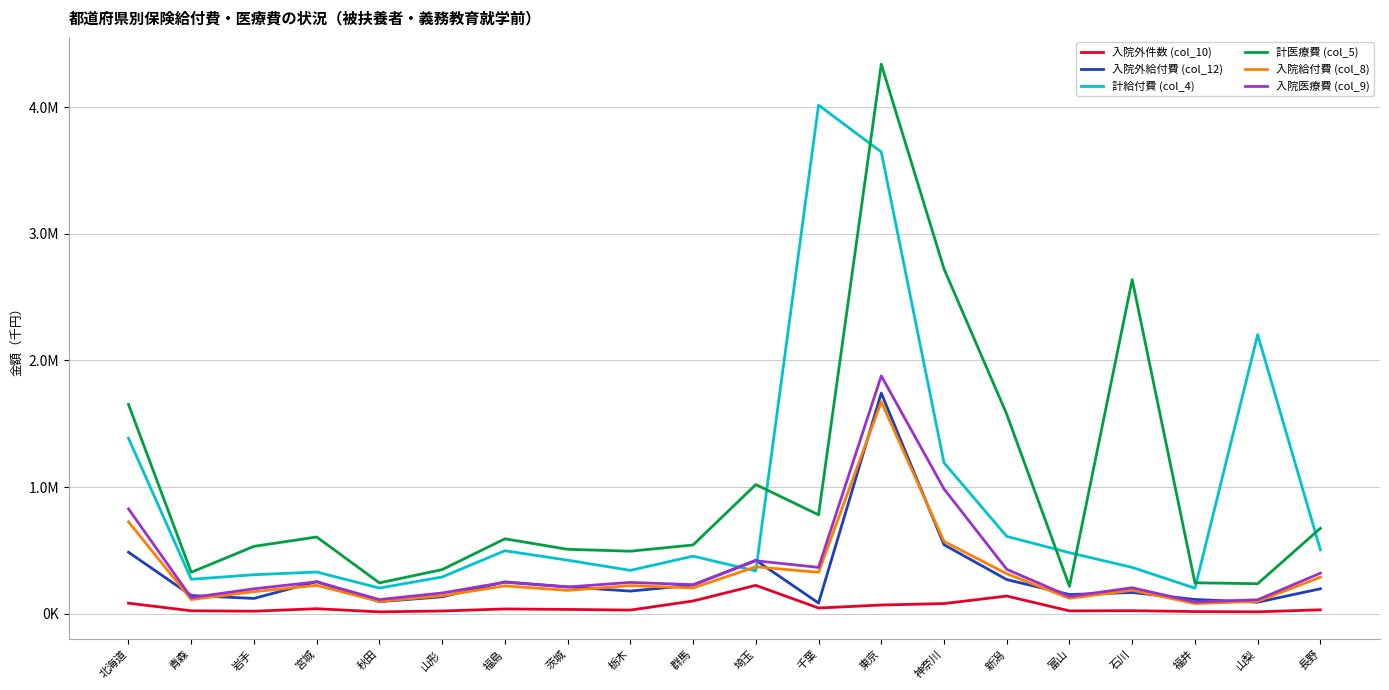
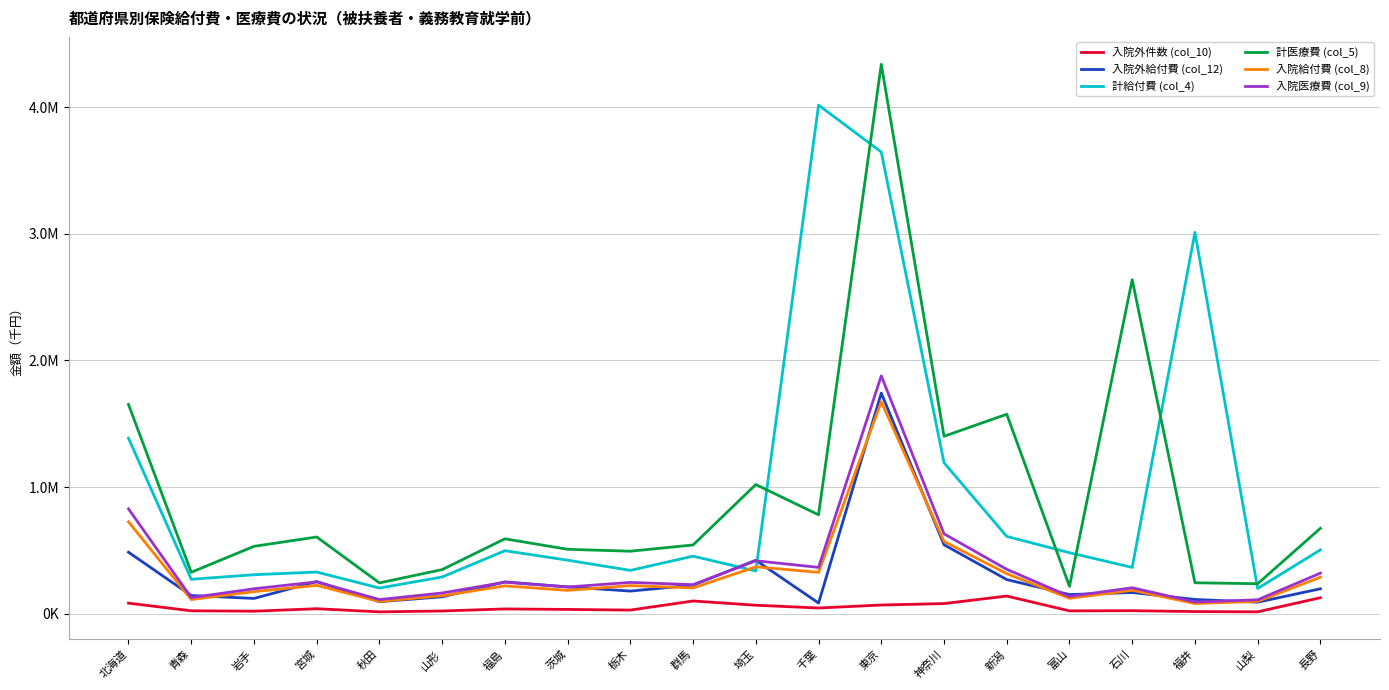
入院外件数 (col_10), 埼玉: 220000 -> 70000
計医療費 (col_5), 神奈川: 2720000 -> 1400000
入院医療費 (col_9), 神奈川: 980000 -> 630000
計給付費 (col_4), 福井: 200000 -> 3010000
計給付費 (col_4), 山梨: 2200000 -> 200000
入院外件数 (col_10), 長野: 30000 -> 130000
